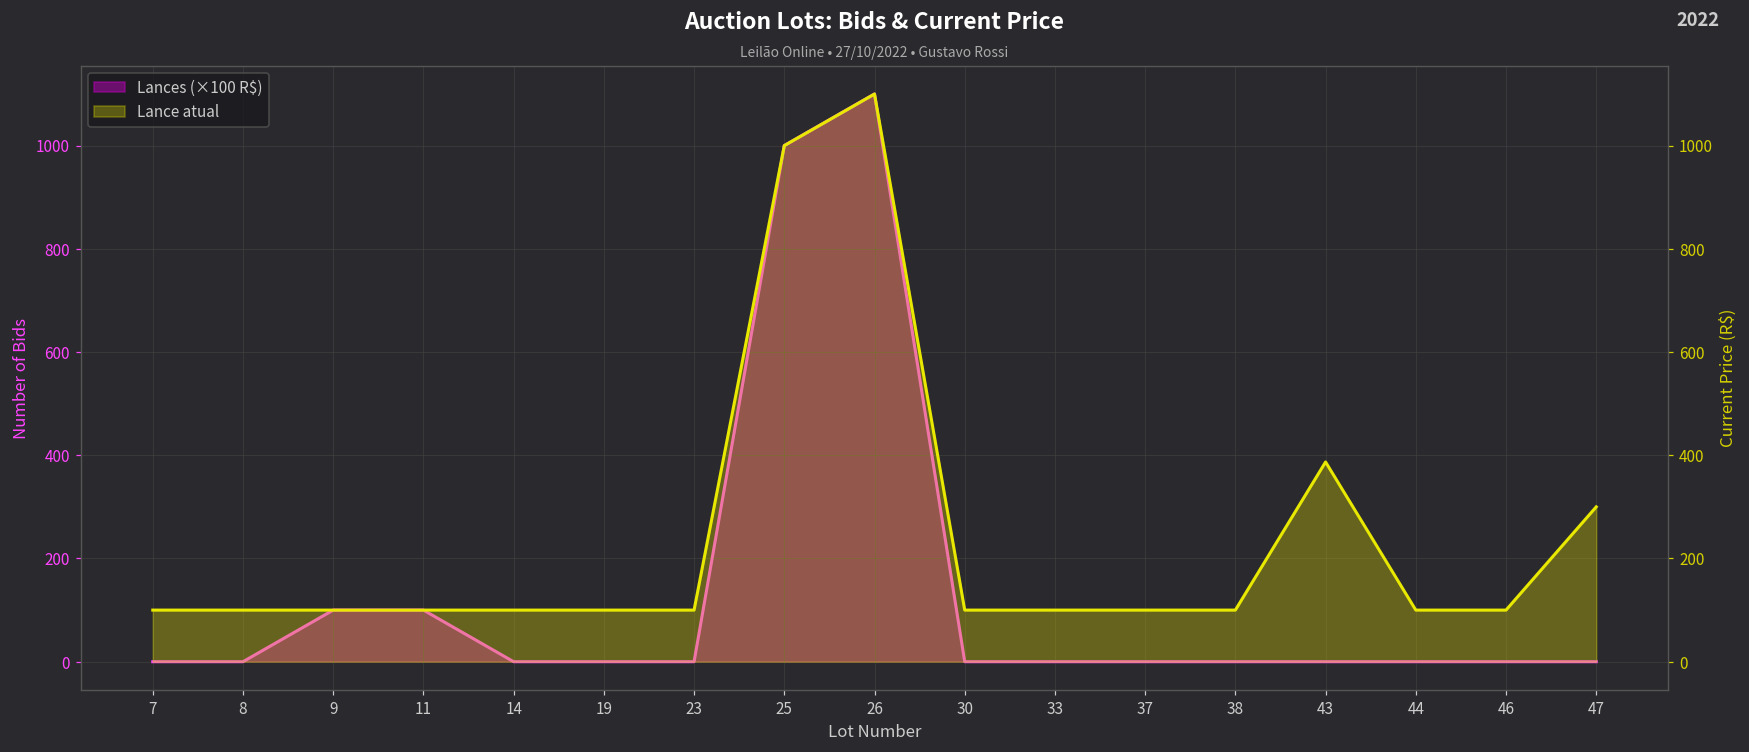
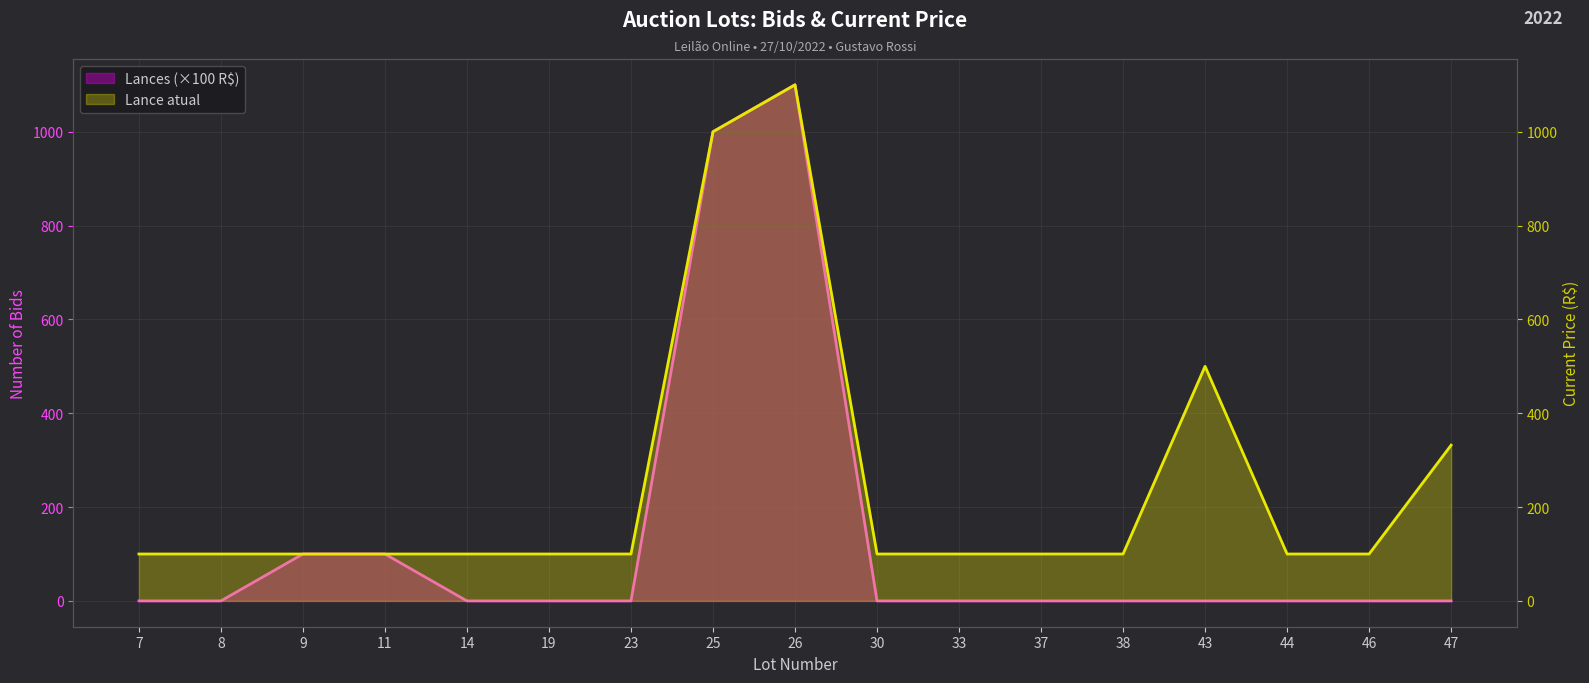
Lance atual, 43: 390 -> 500
Lance atual, 47: 300 -> 330
